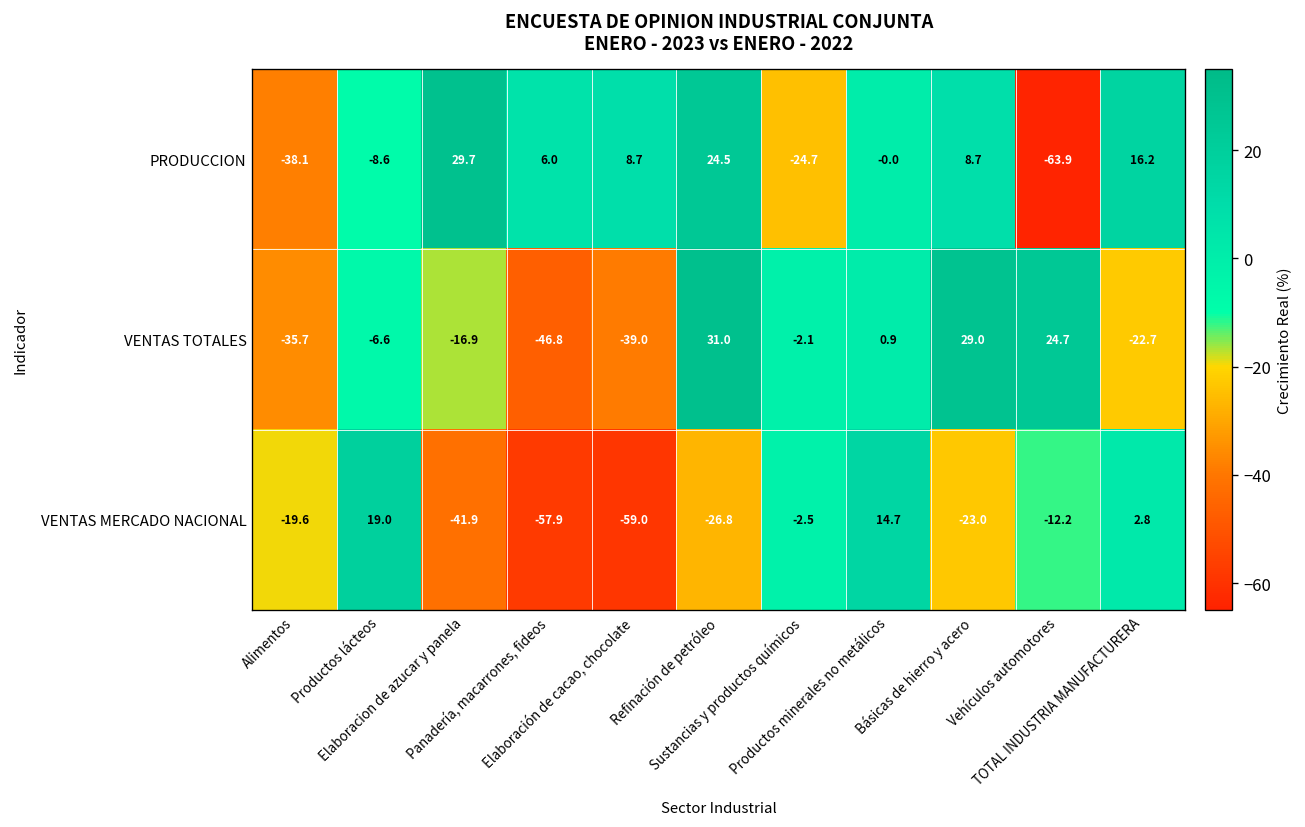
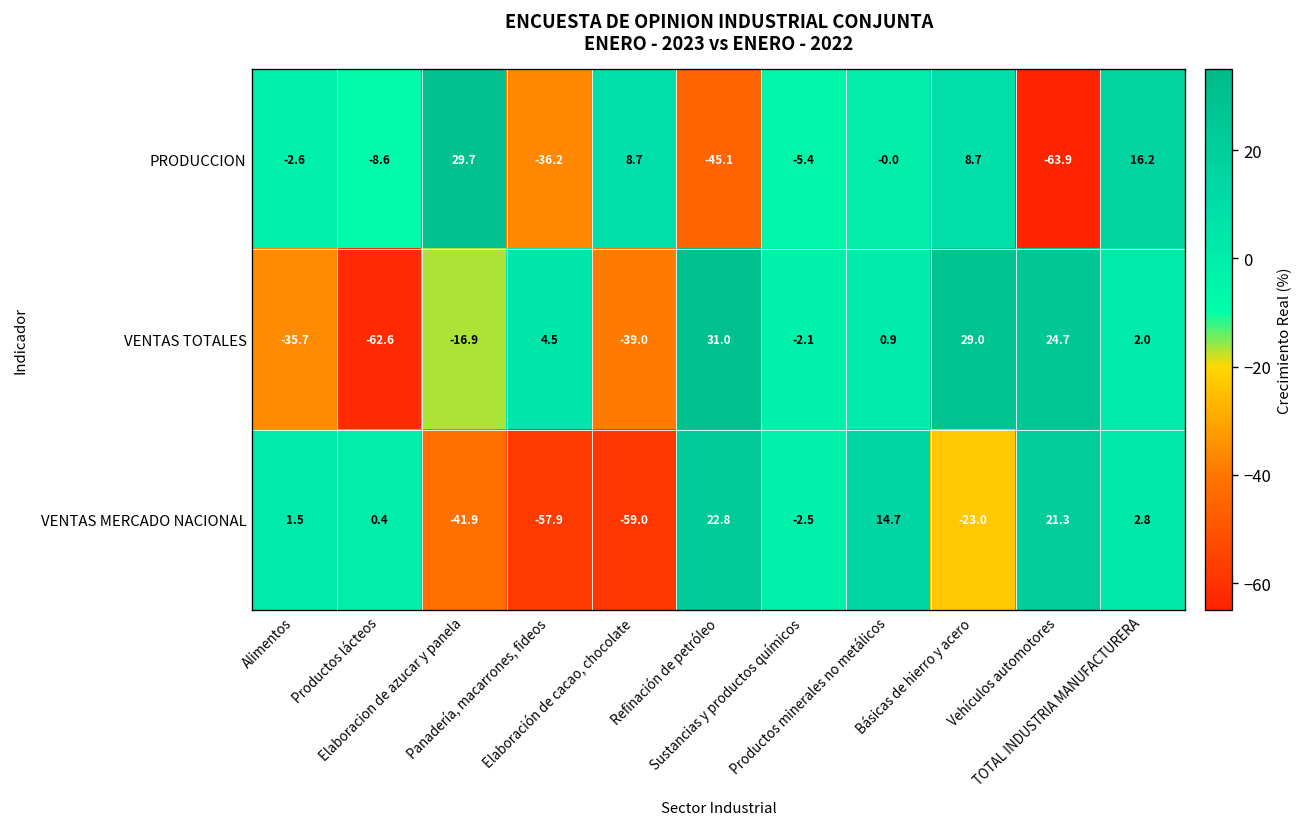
PRODUCCION, Alimentos: -38.1 -> -2.6
PRODUCCION, Panadería, macarrones, fideos: 6.0 -> -36.2
PRODUCCION, Refinación de petróleo: 24.5 -> -45.1
PRODUCCION, Sustancias y productos químicos: -24.7 -> -5.4
VENTAS TOTALES, Productos lácteos: -6.6 -> -62.6
VENTAS TOTALES, Panadería, macarrones, fideos: -46.8 -> 4.5
VENTAS TOTALES, TOTAL INDUSTRIA MANUFACTURERA: -22.7 -> 2.0
VENTAS MERCADO NACIONAL, Alimentos: -19.6 -> 1.5
VENTAS MERCADO NACIONAL, Productos lácteos: 19.0 -> 0.4
VENTAS MERCADO NACIONAL, Refinación de petróleo: -26.8 -> 22.8
VENTAS MERCADO NACIONAL, Vehículos automotores: -12.2 -> 21.3
